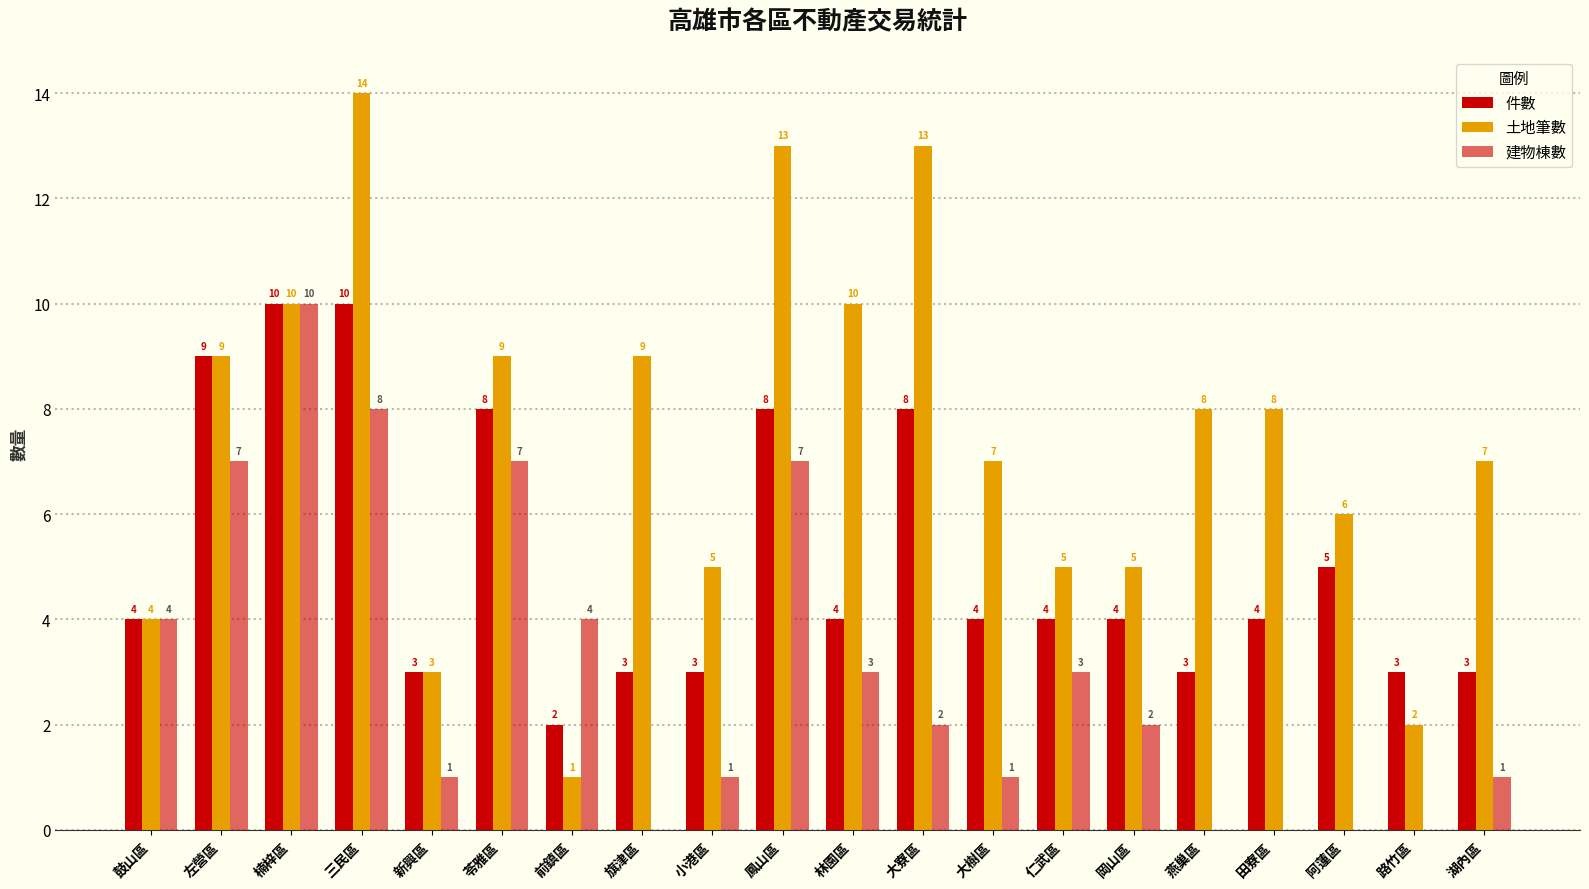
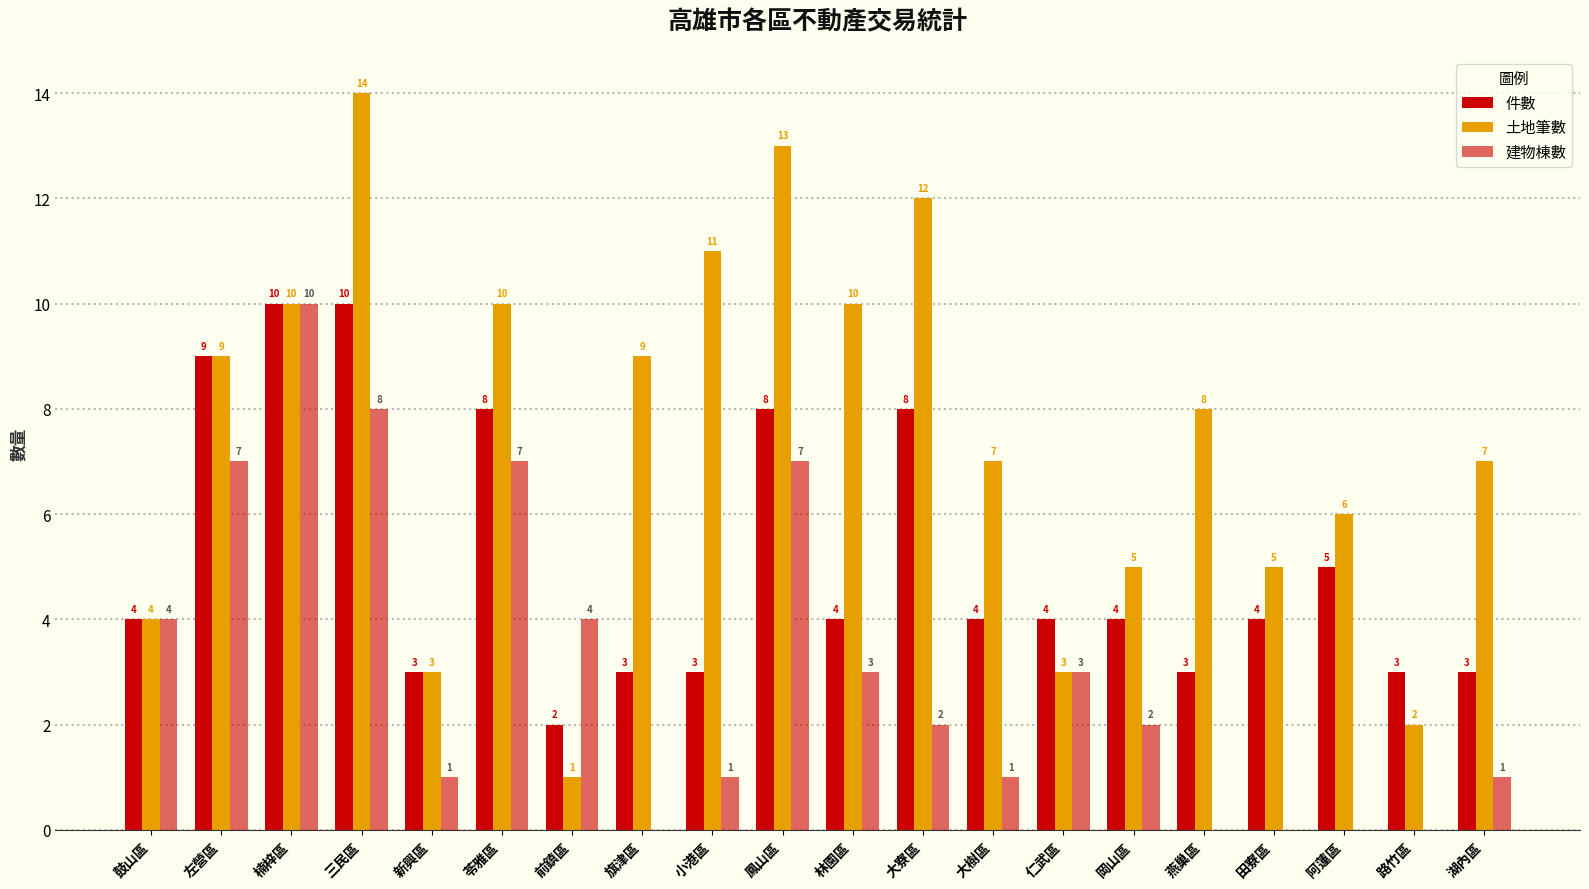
土地筆數, 苓雅區: 9 -> 10
土地筆數, 小港區: 5 -> 11
土地筆數, 大寮區: 13 -> 12
土地筆數, 仁武區: 5 -> 3
土地筆數, 田寮區: 8 -> 5
